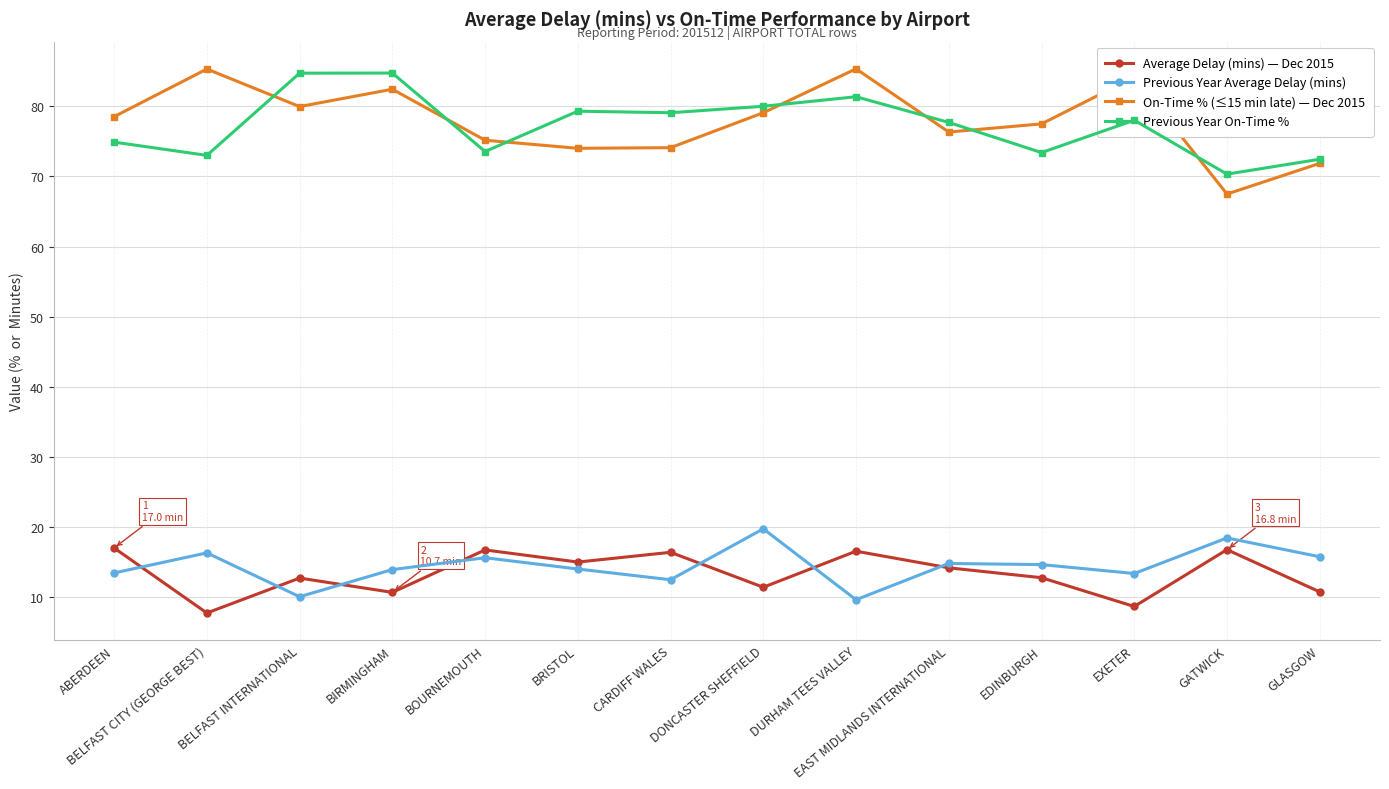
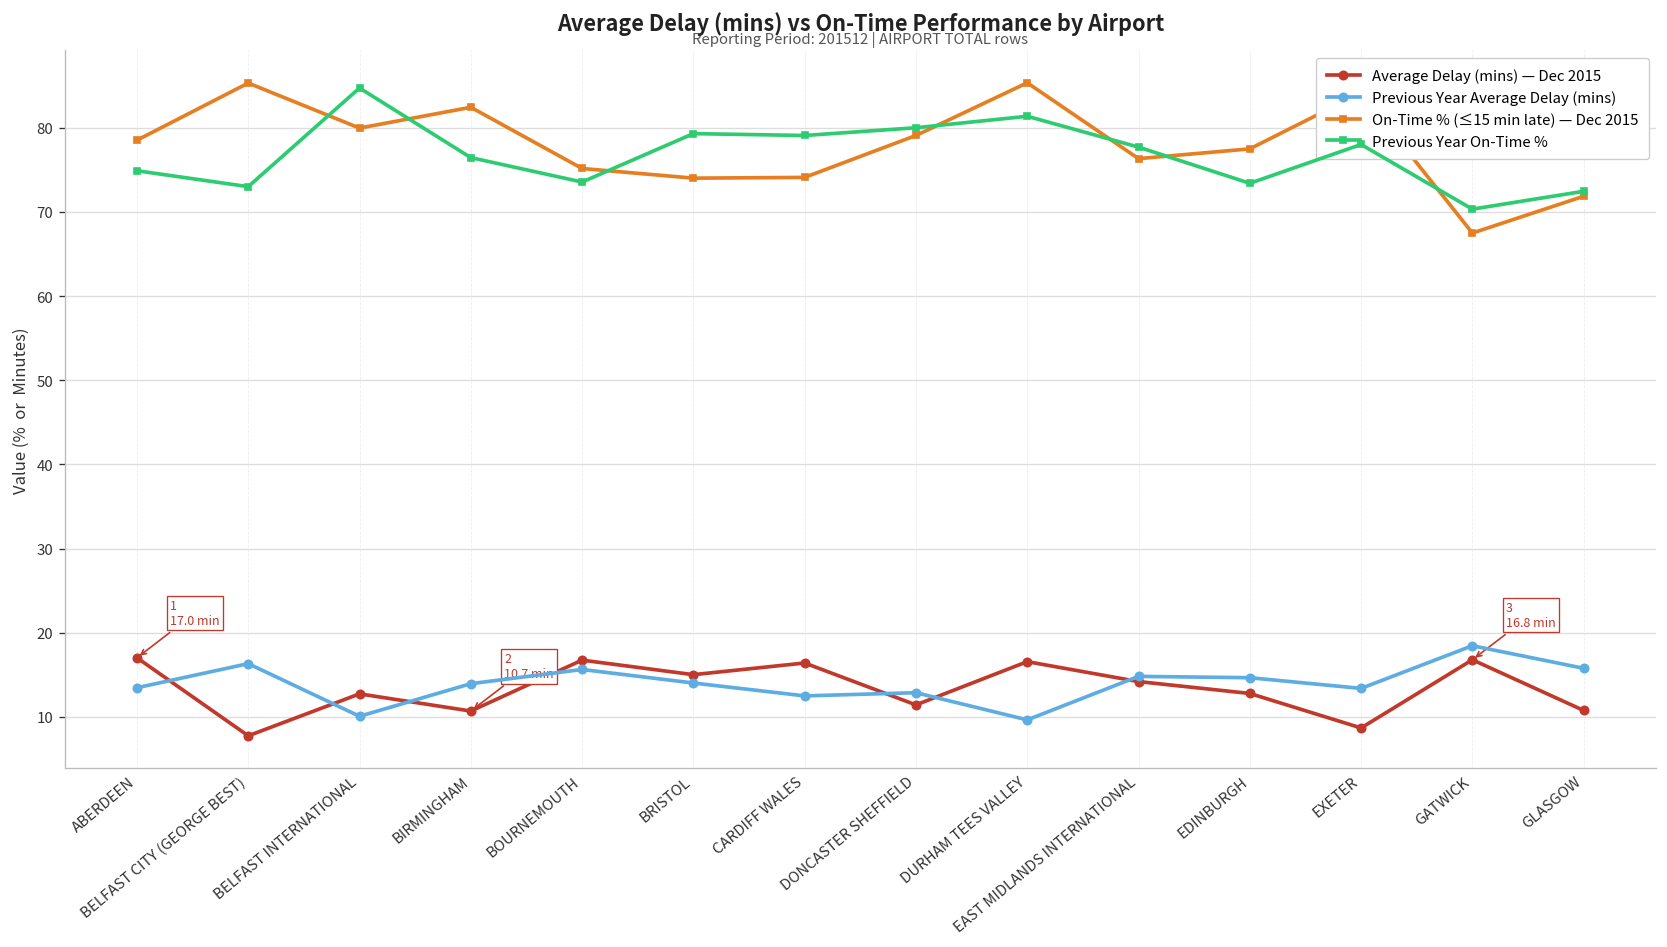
Previous Year On-Time %, BIRMINGHAM: 85 -> 76
Previous Year Average Delay (mins), DONCASTER SHEFFIELD: 20 -> 13
